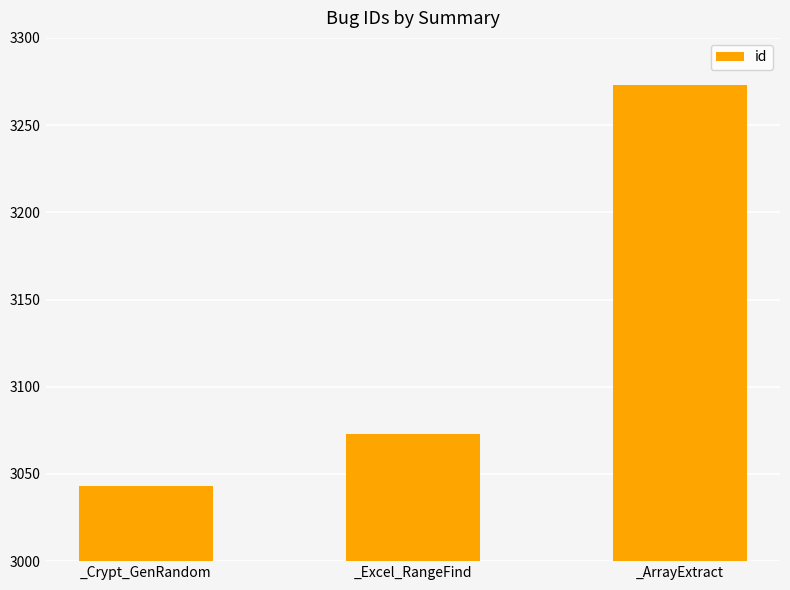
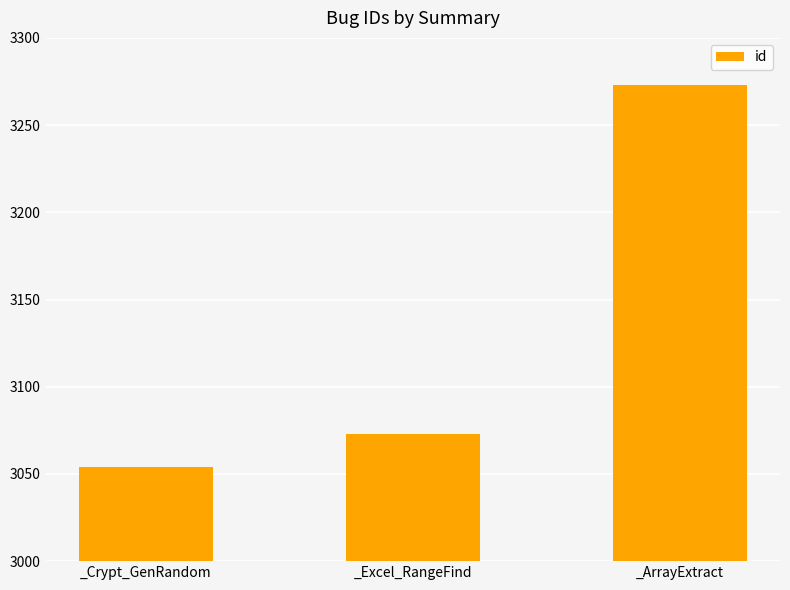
_Crypt_GenRandom: 3043 -> 3054
